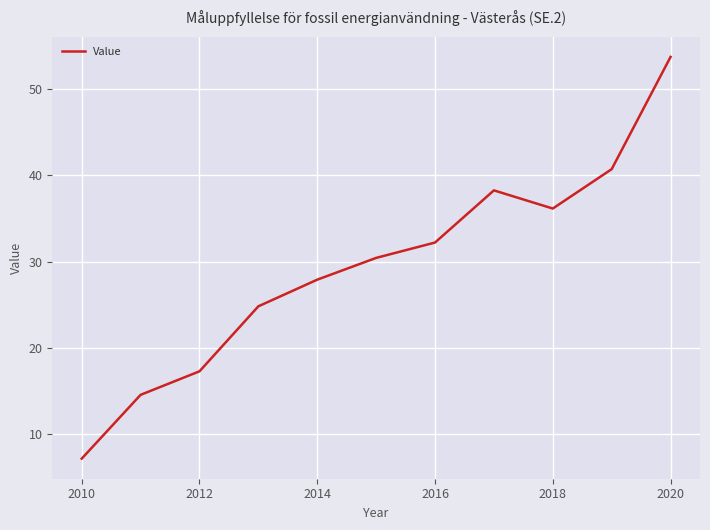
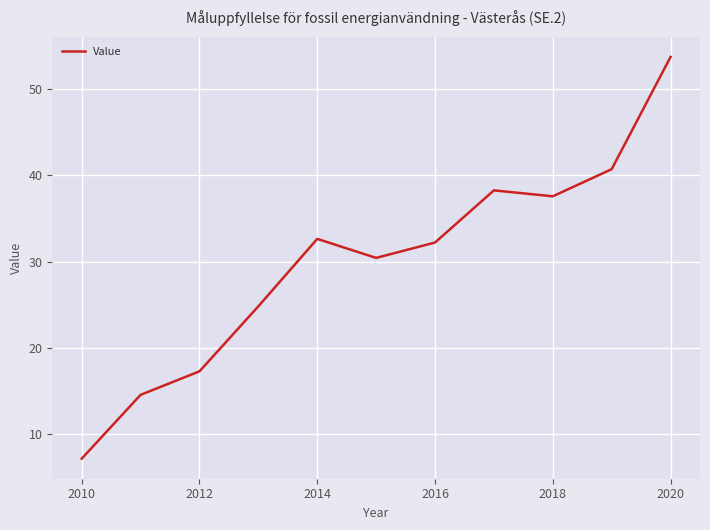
2014: 28 -> 33
2018: 36 -> 38
